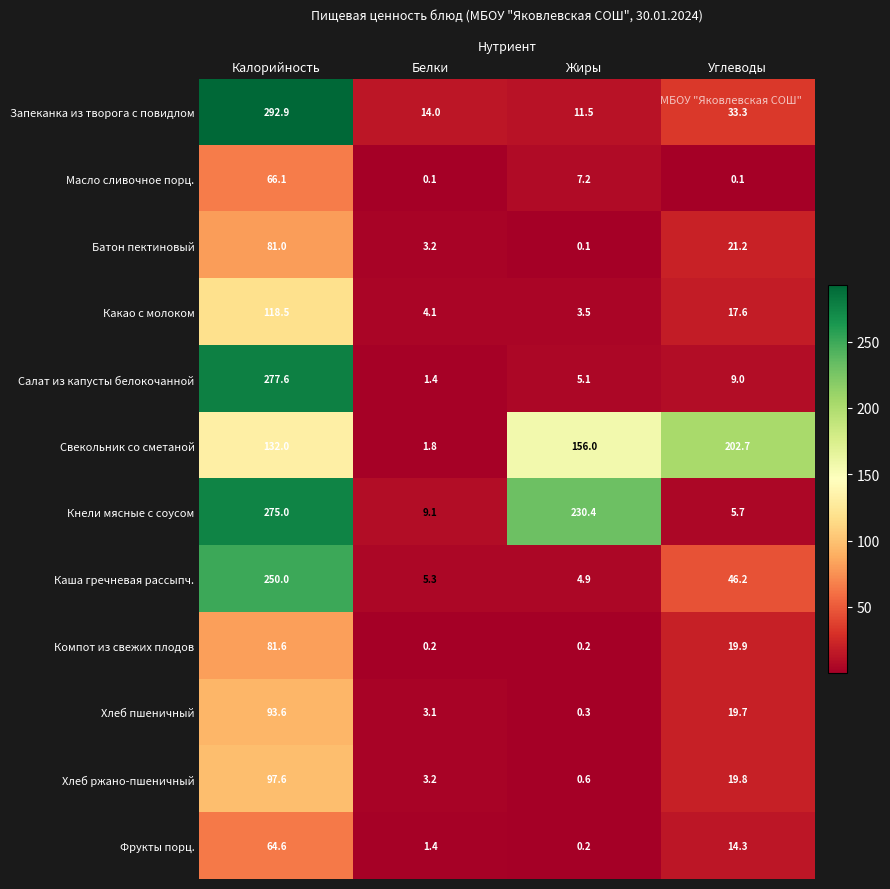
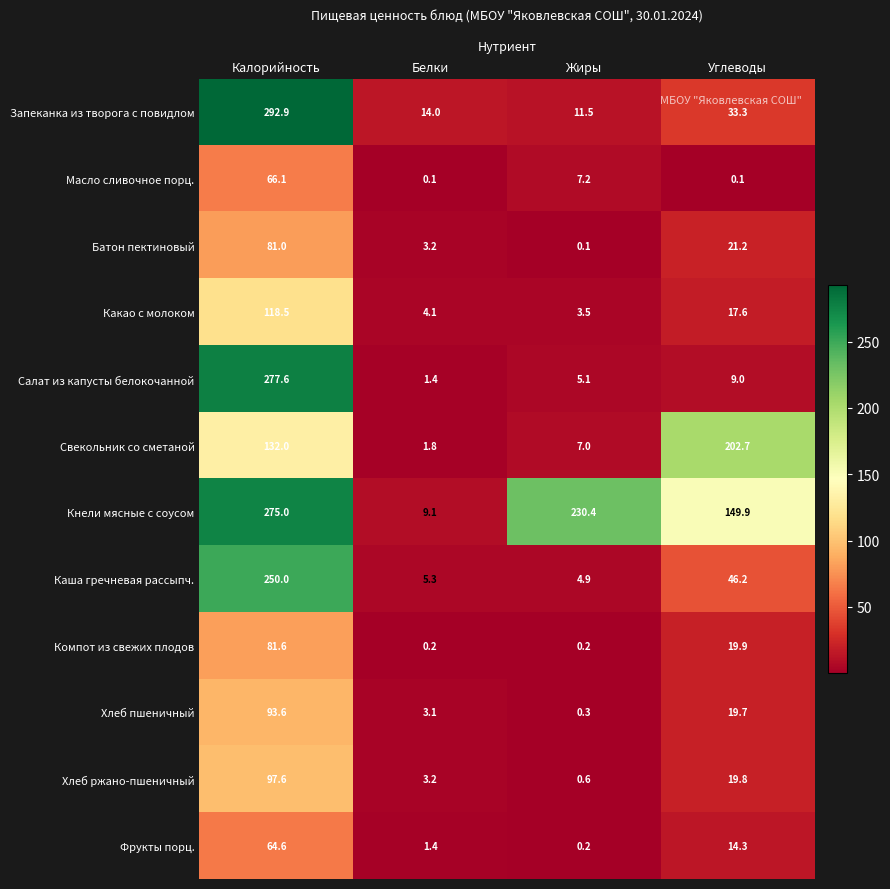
Свекольник со сметаной, Жиры: 156.0 -> 7.0
Кнели мясные с соусом, Углеводы: 5.7 -> 149.9
